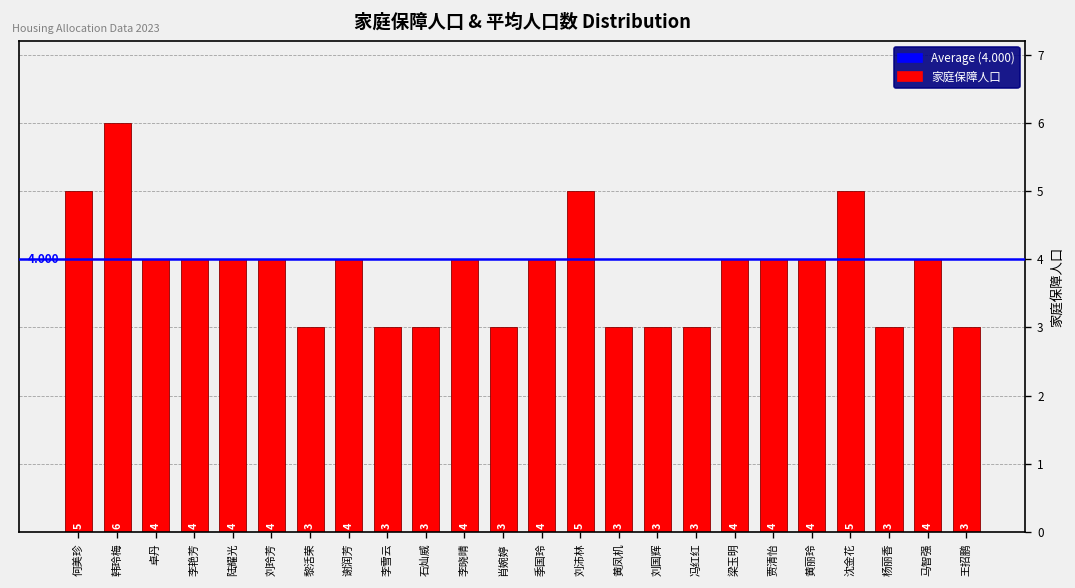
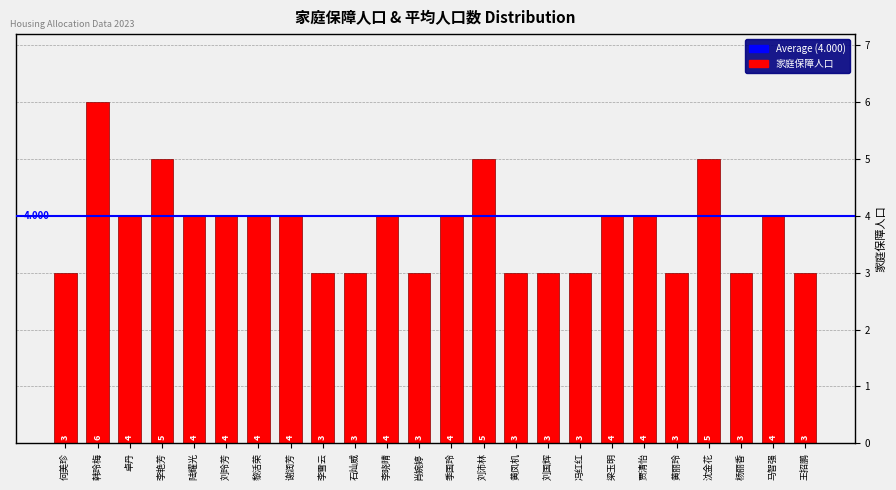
何美珍: 5 -> 3
李艳芳: 4 -> 5
黎活荣: 3 -> 4
黄丽玲: 4 -> 3
